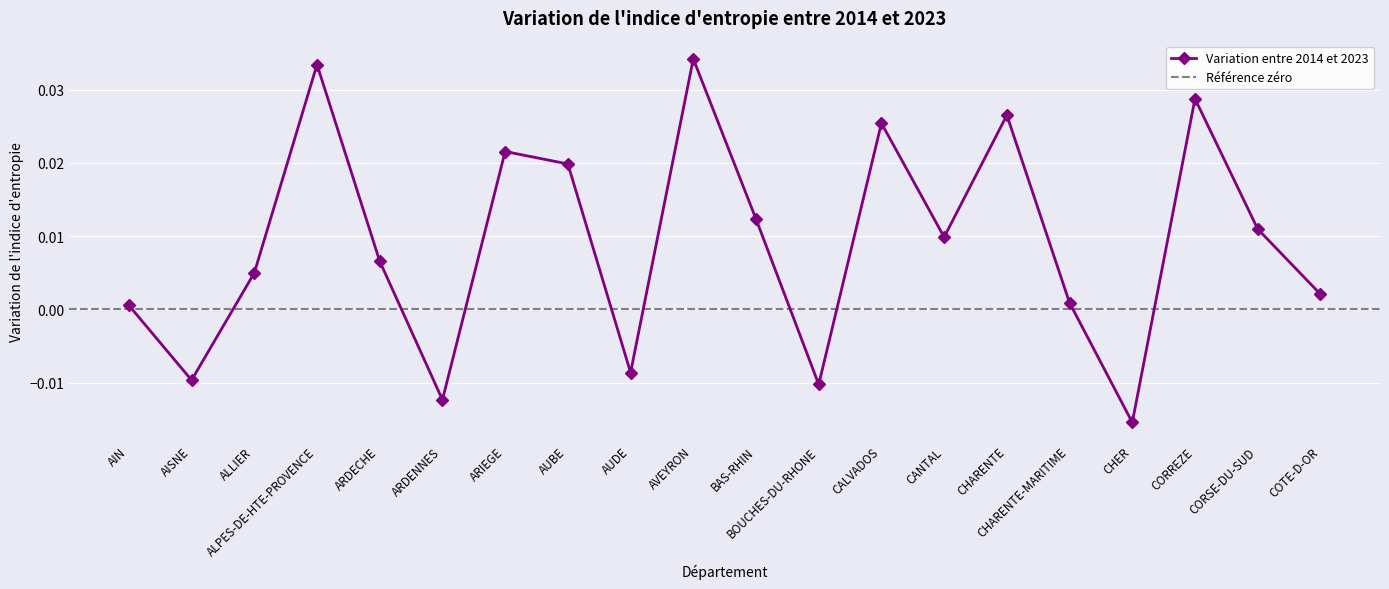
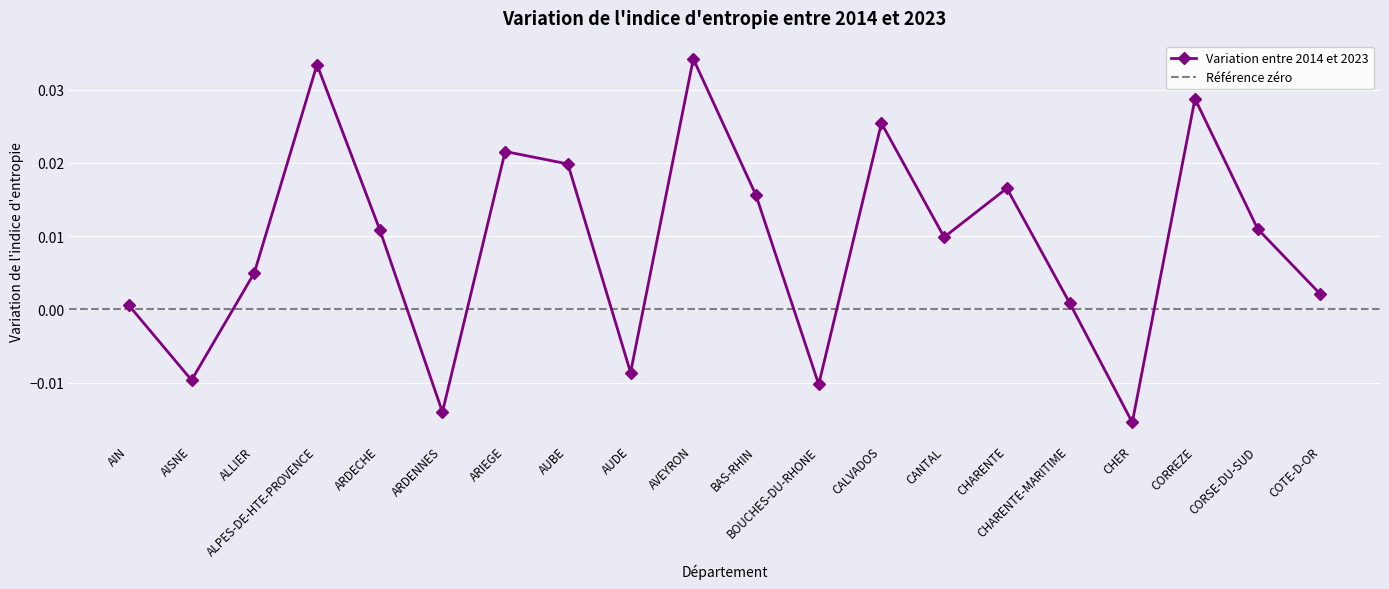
ARDECHE: 0.007 -> 0.011
ARDENNES: -0.012 -> -0.014
BAS-RHIN: 0.012 -> 0.016
CHARENTE: 0.027 -> 0.017
